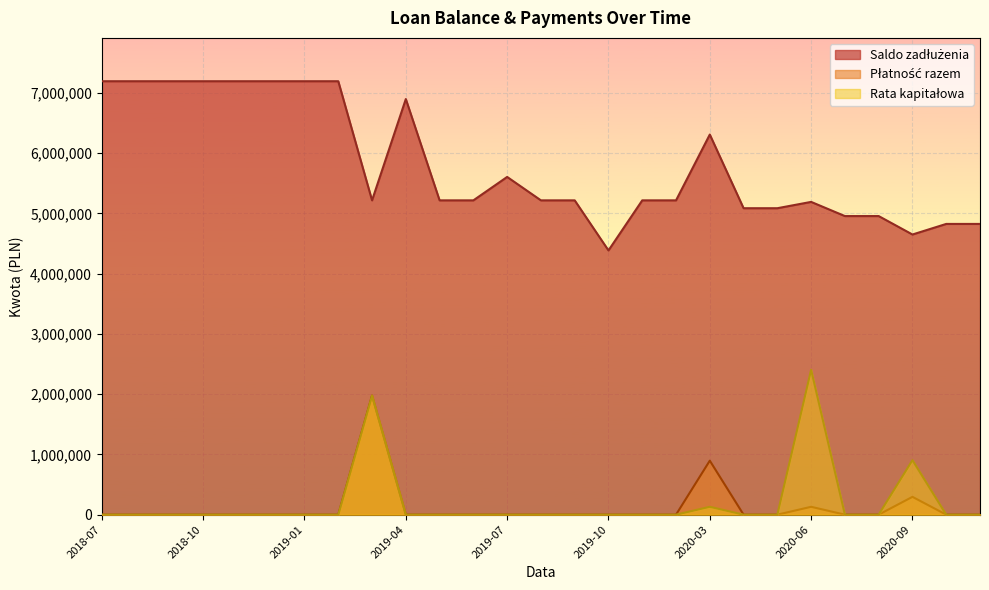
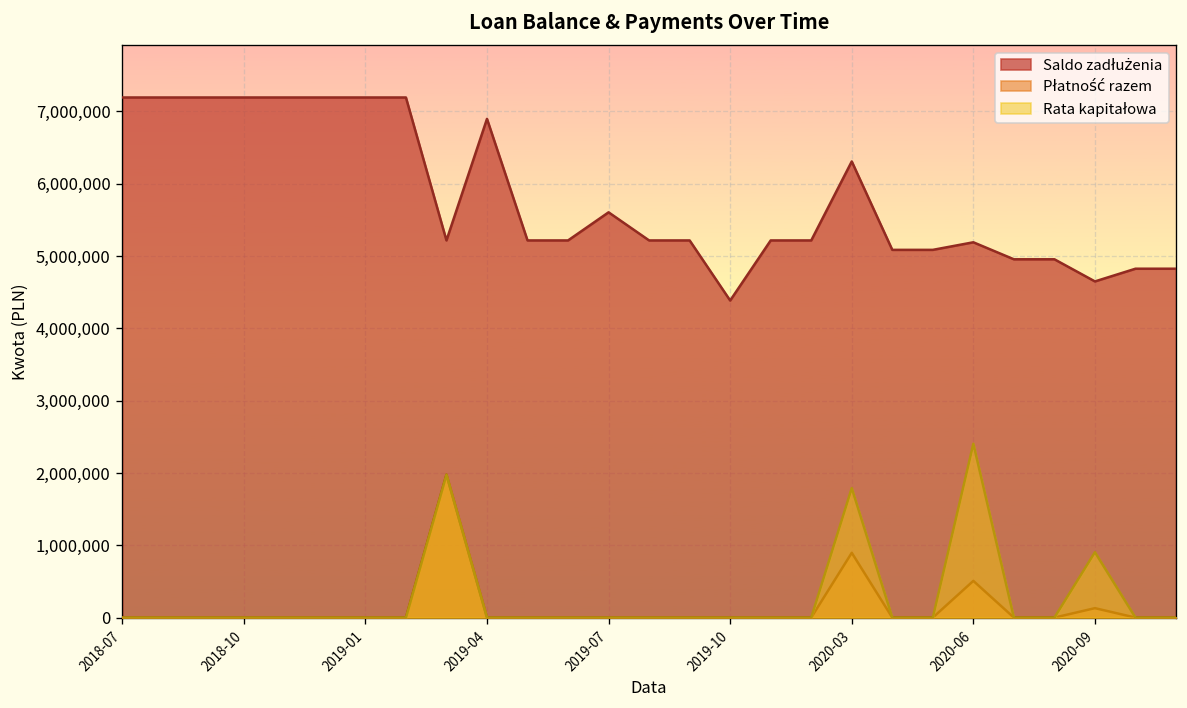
Rata kapitałowa, 2020-03: 100,000 -> 1,800,000
Płatność razem, 2020-06: 100,000 -> 500,000
Płatność razem, 2020-09: 300,000 -> 100,000
